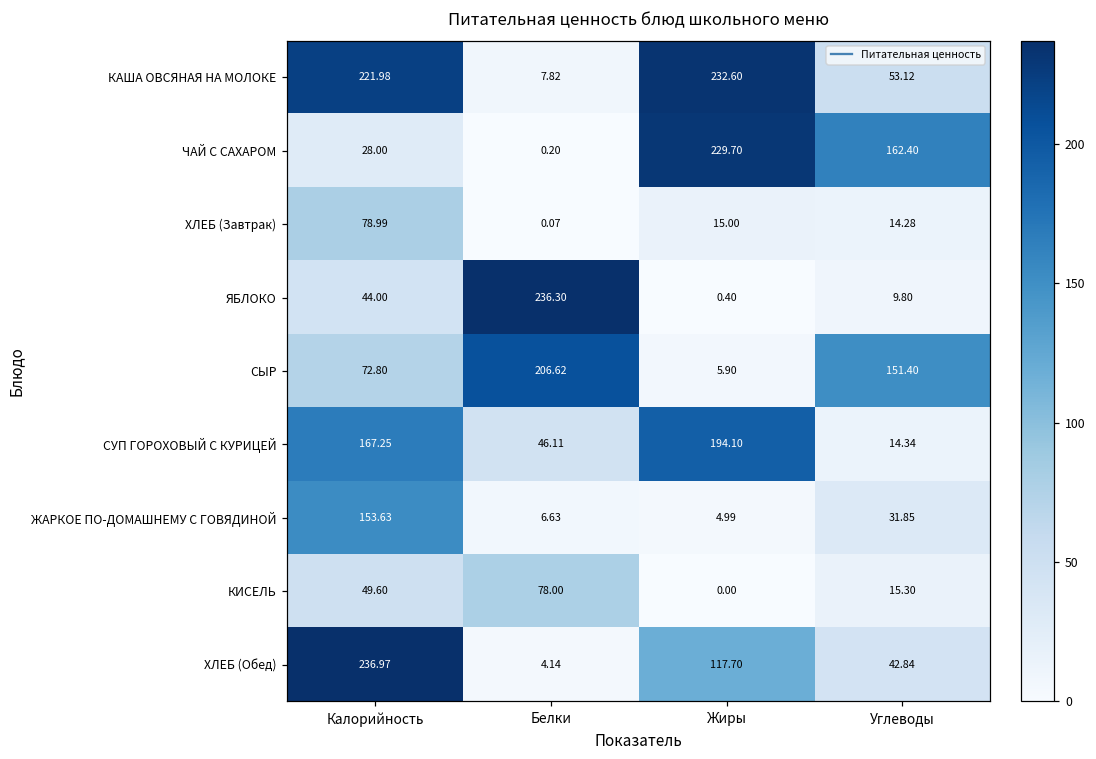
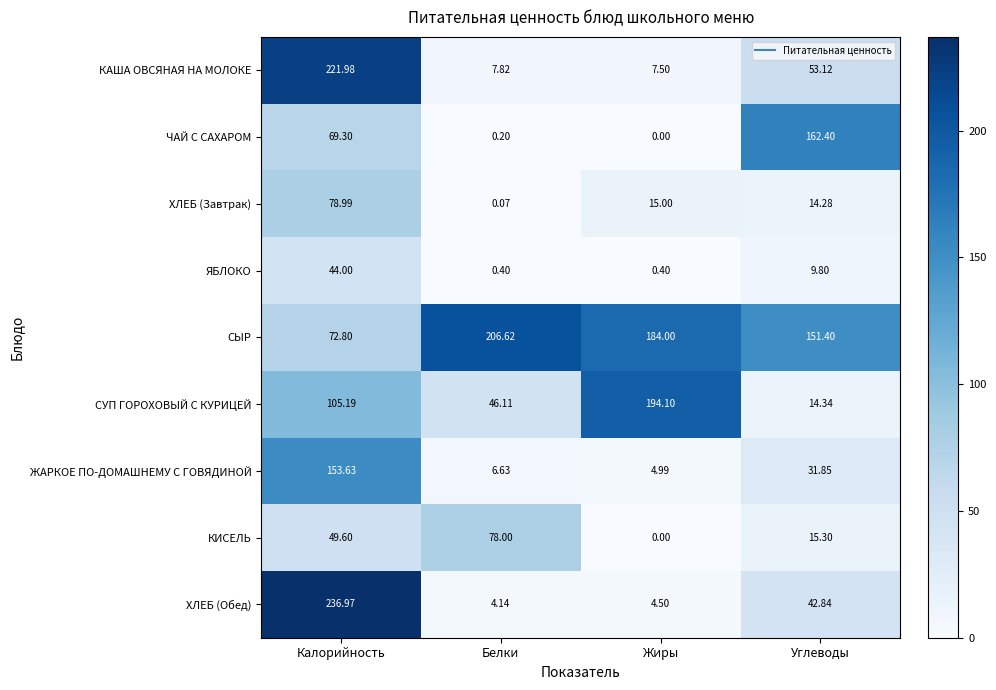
КАША ОВСЯНАЯ НА МОЛОКЕ, Жиры: 232.60 -> 7.50
ЧАЙ С САХАРОМ, Калорийность: 28.00 -> 69.30
ЧАЙ С САХАРОМ, Жиры: 229.70 -> 0.00
ЯБЛОКО, Белки: 236.30 -> 0.40
СЫР, Жиры: 5.90 -> 184.00
СУП ГОРОХОВЫЙ С КУРИЦЕЙ, Калорийность: 167.25 -> 105.19
ХЛЕБ (Обед), Жиры: 117.70 -> 4.50
